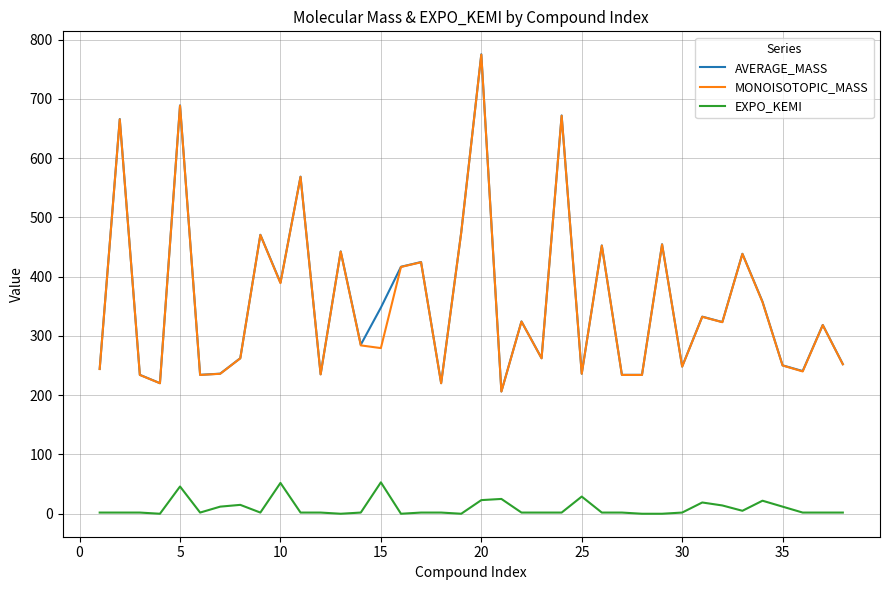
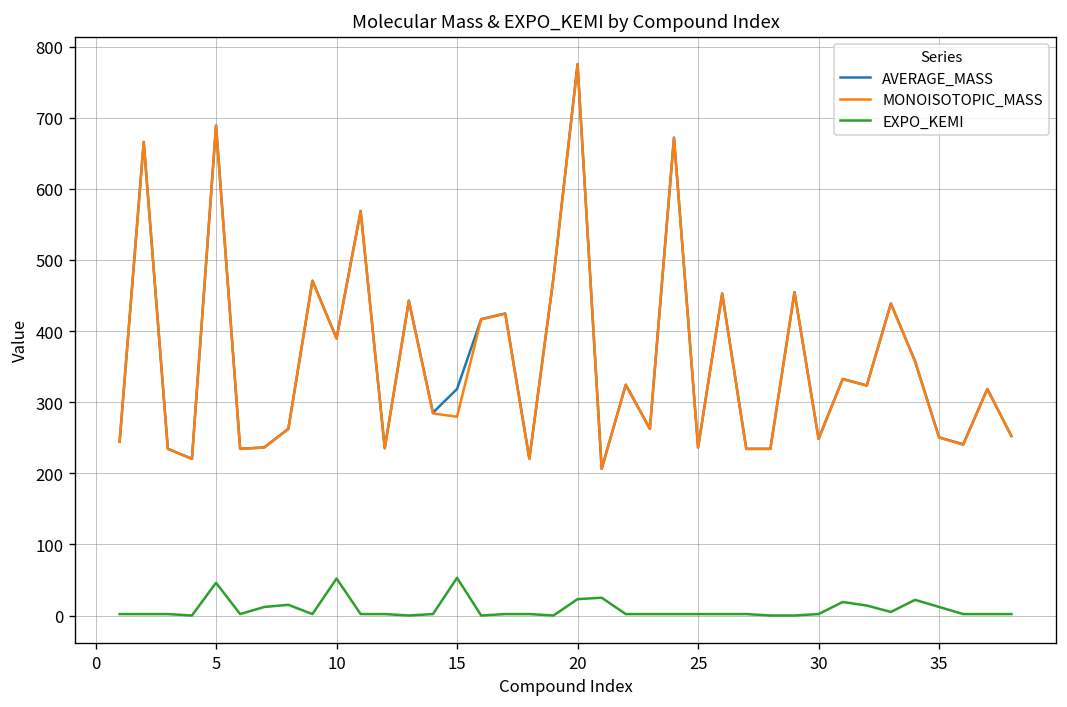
AVERAGE_MASS, 15: 350 -> 320
EXPO_KEMI, 25: 30 -> 0
